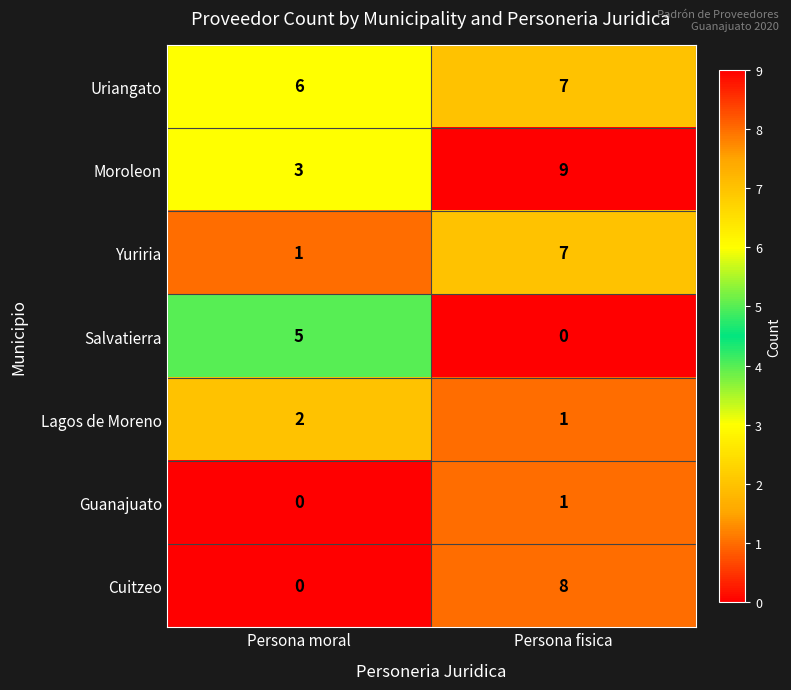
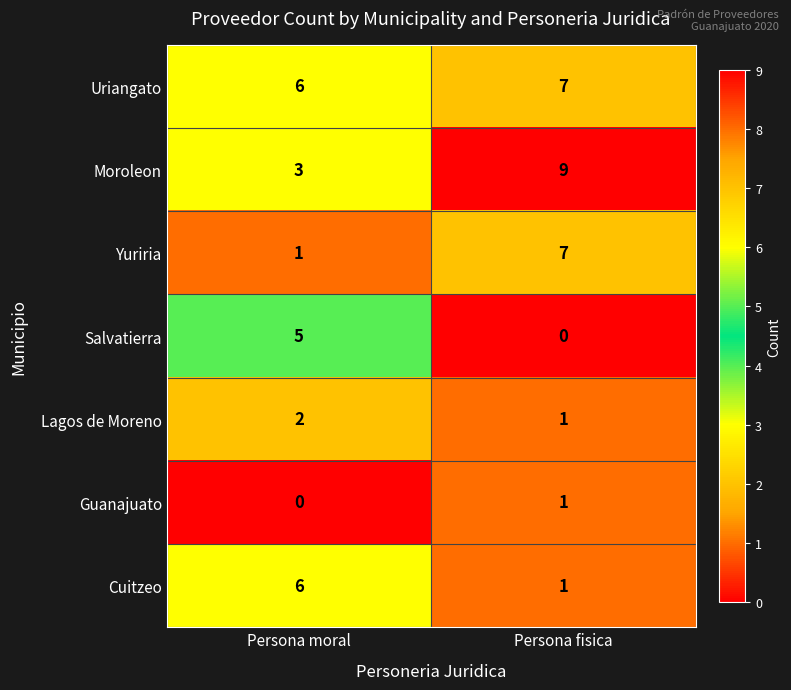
Cuitzeo, Persona moral: 0 -> 6
Cuitzeo, Persona fisica: 8 -> 1
